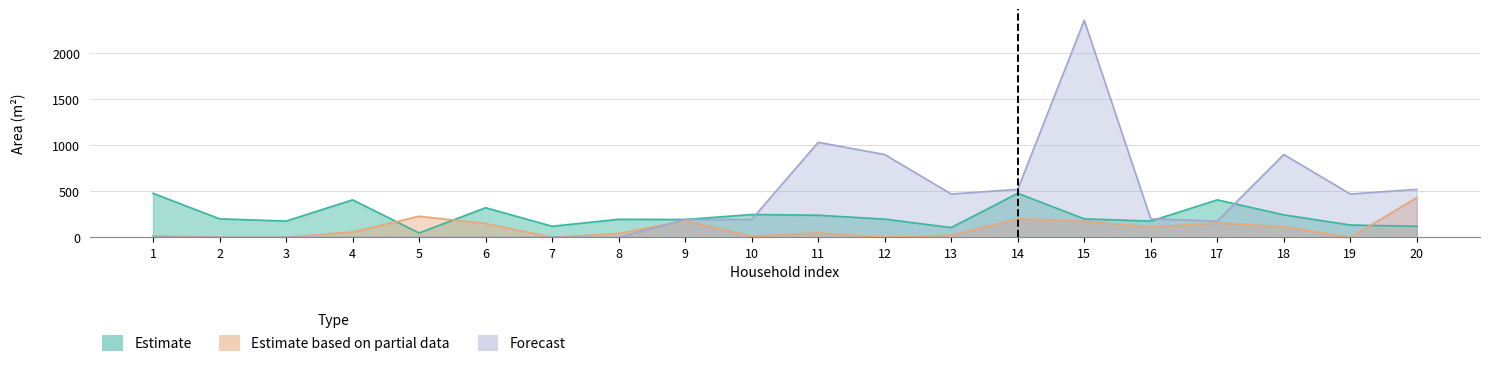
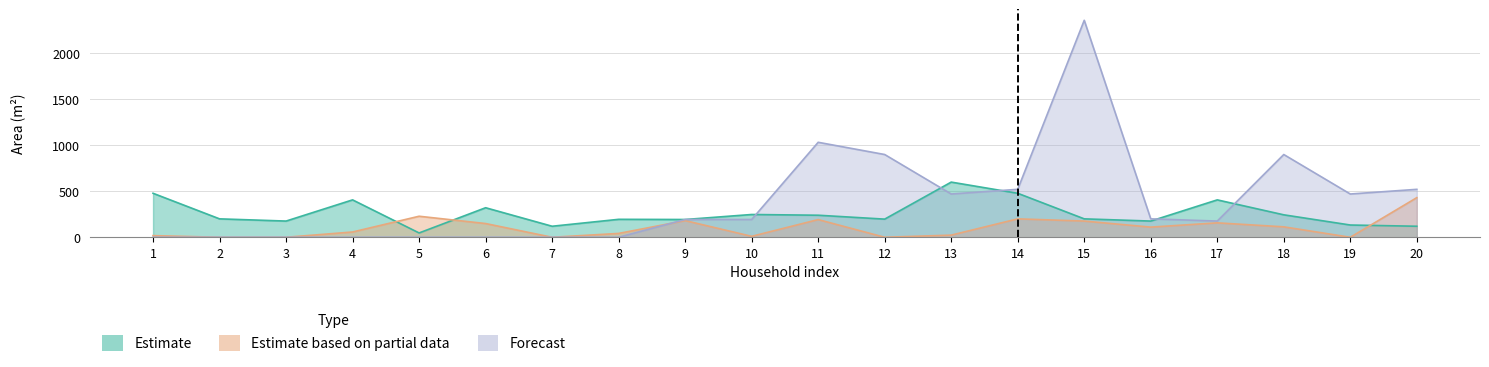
Estimate based on partial data, 11: 0 -> 200
Estimate, 13: 100 -> 600
